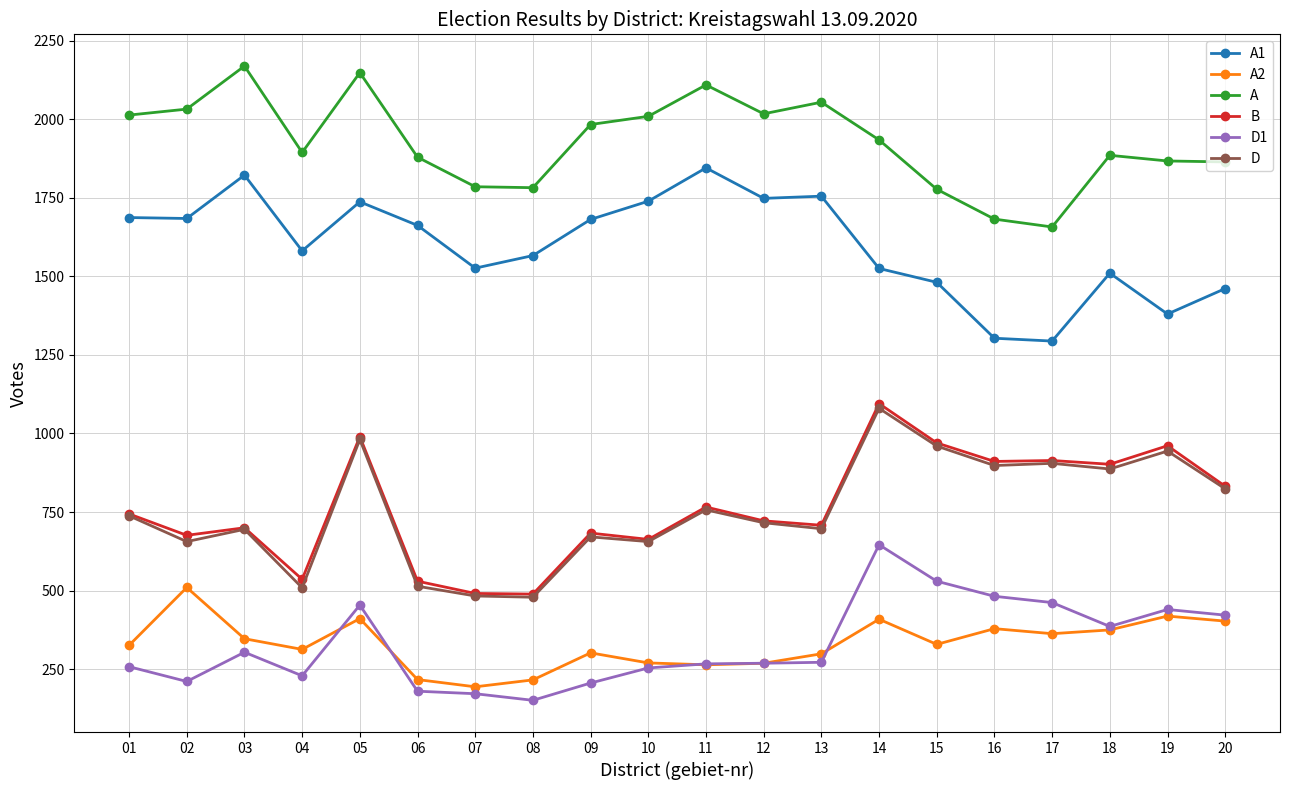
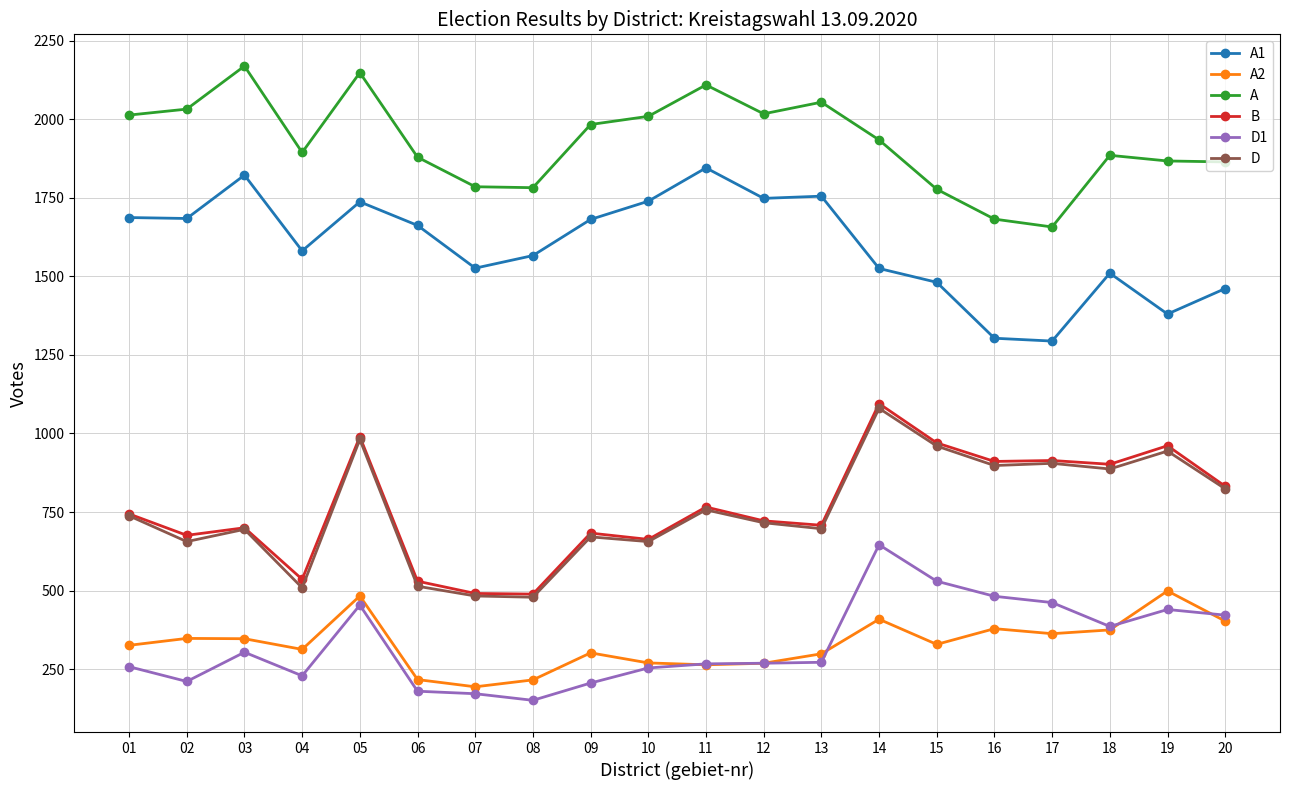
A2, 02: 510 -> 350
A2, 05: 410 -> 480
A2, 19: 420 -> 500
